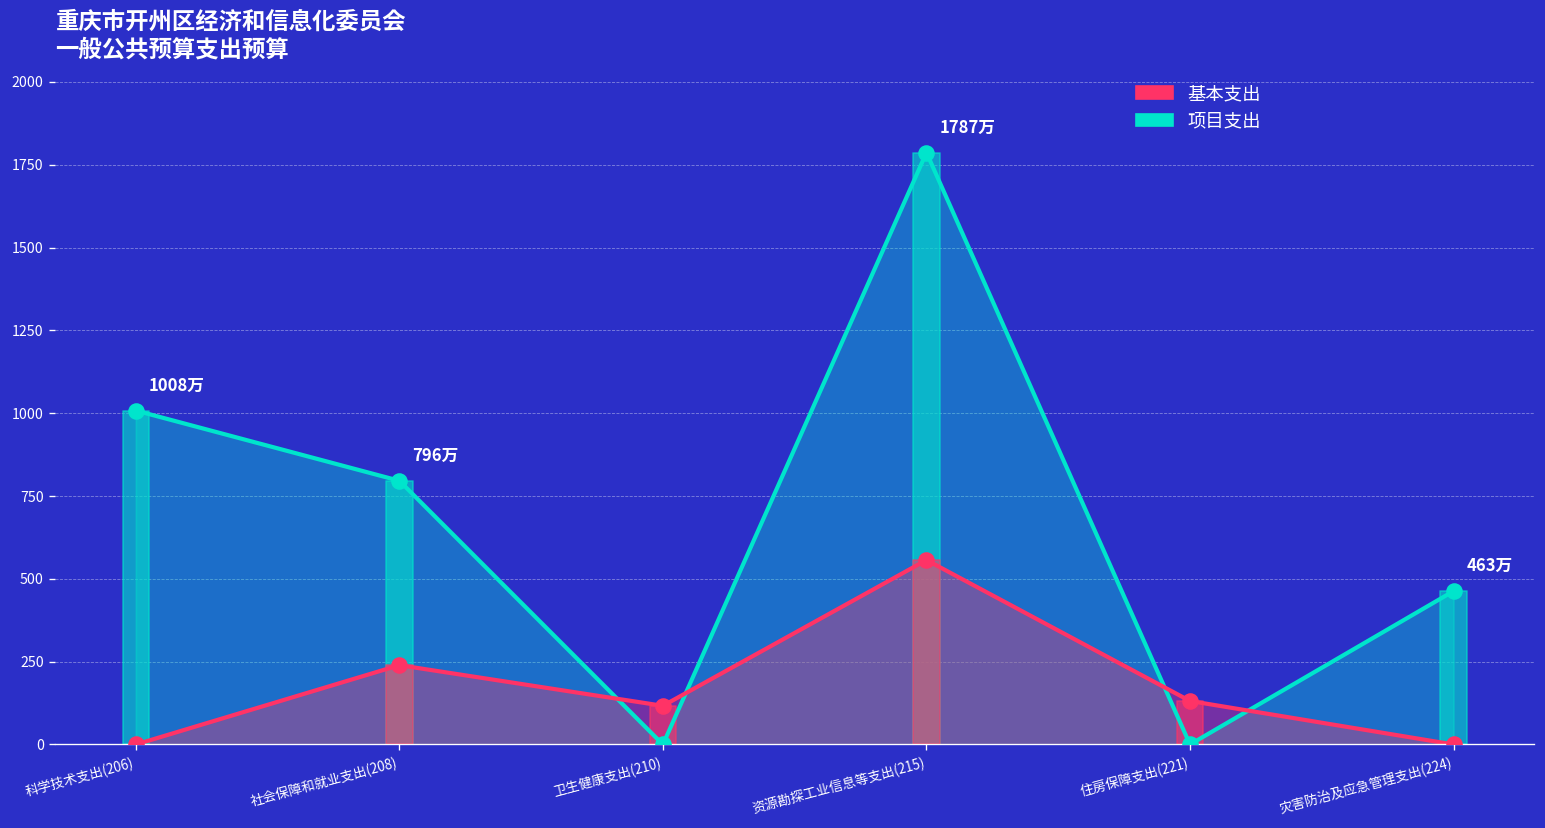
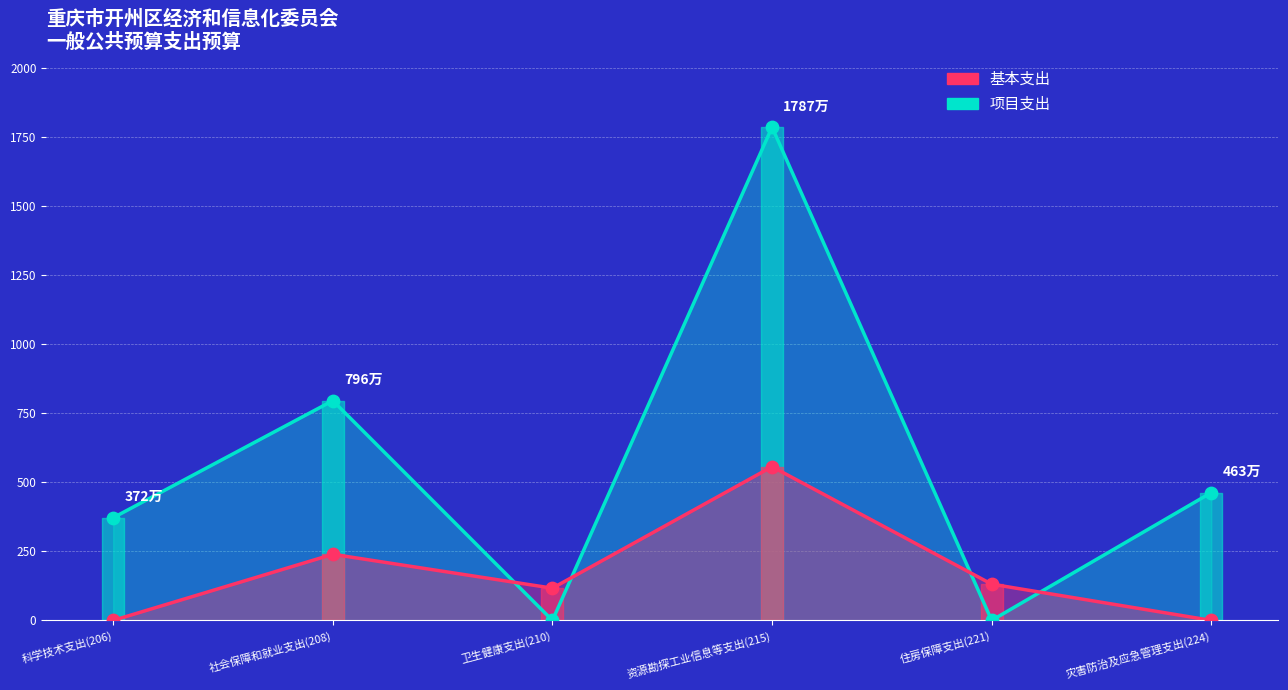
项目支出, 科学技术支出(206): 1008万 -> 372万
